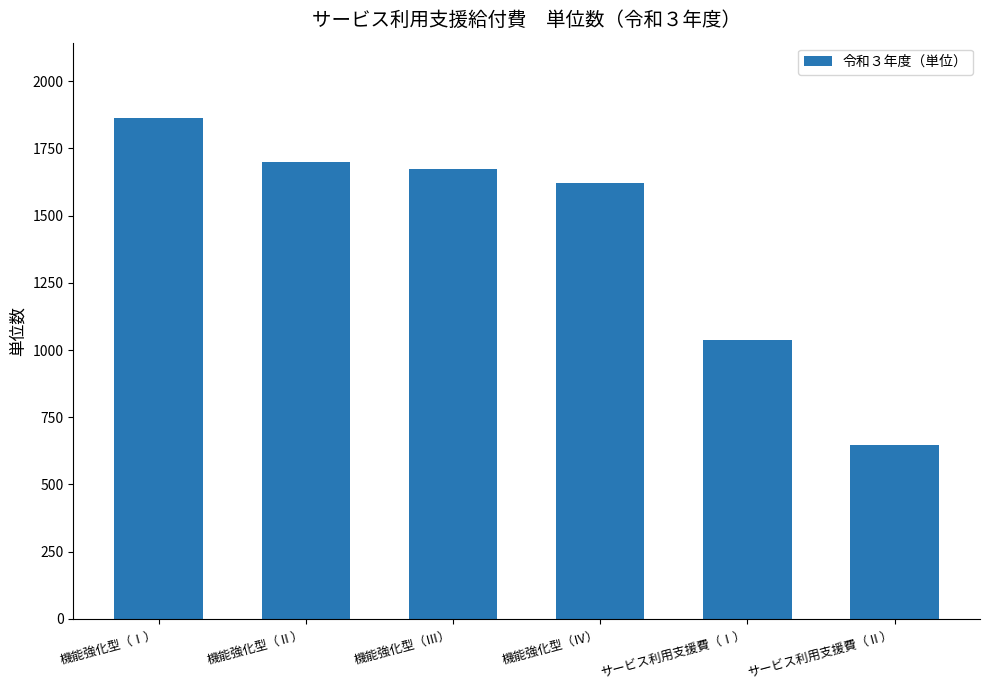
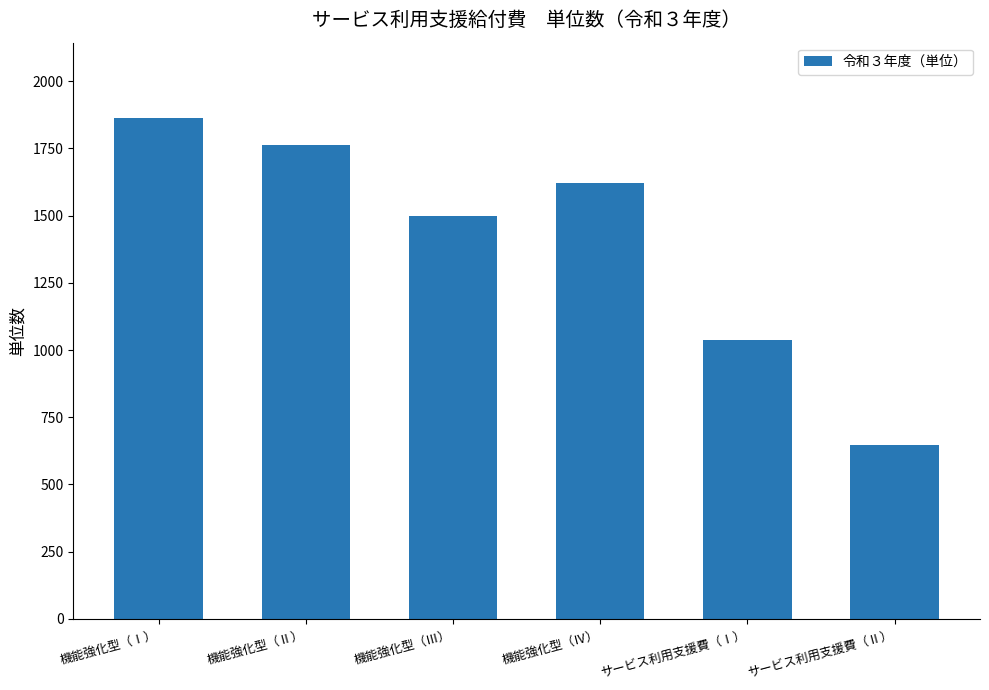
機能強化型（Ⅱ）: 1700 -> 1760
機能強化型（Ⅲ）: 1670 -> 1500
